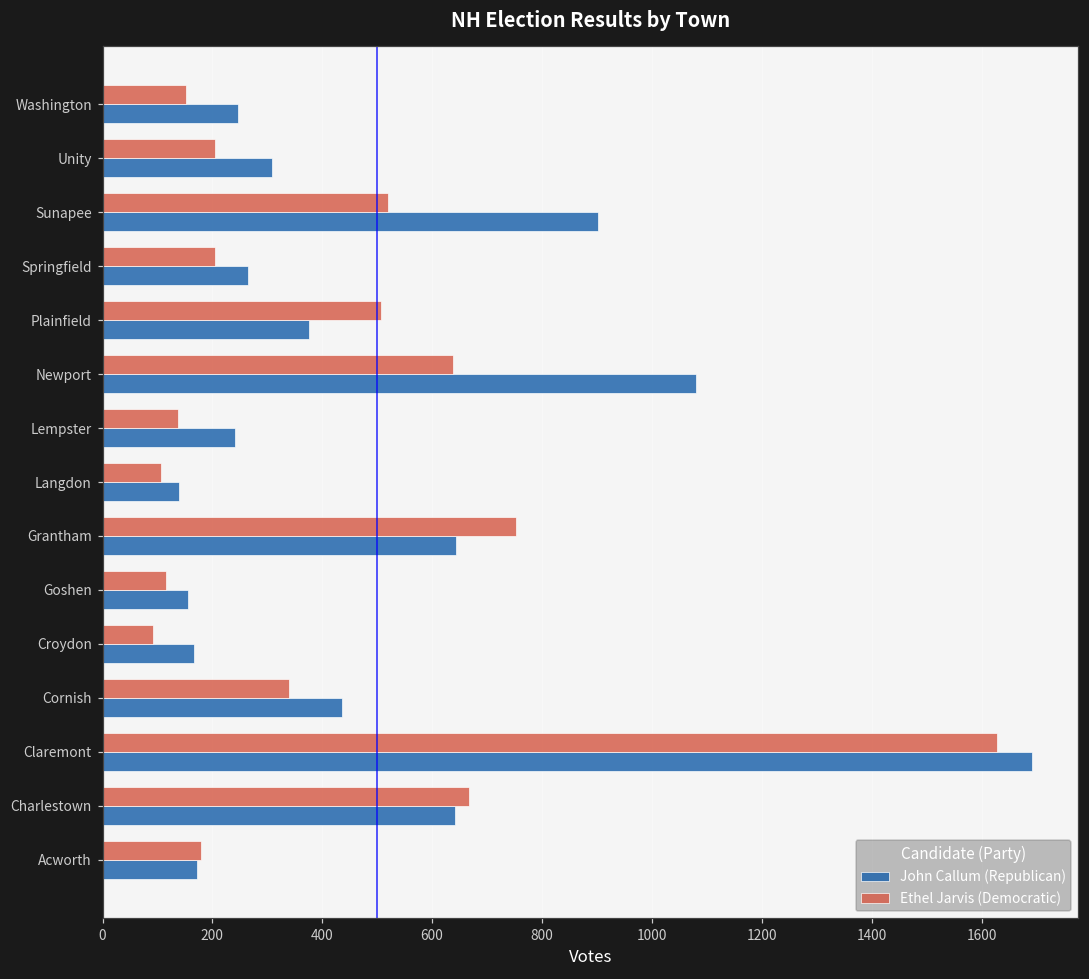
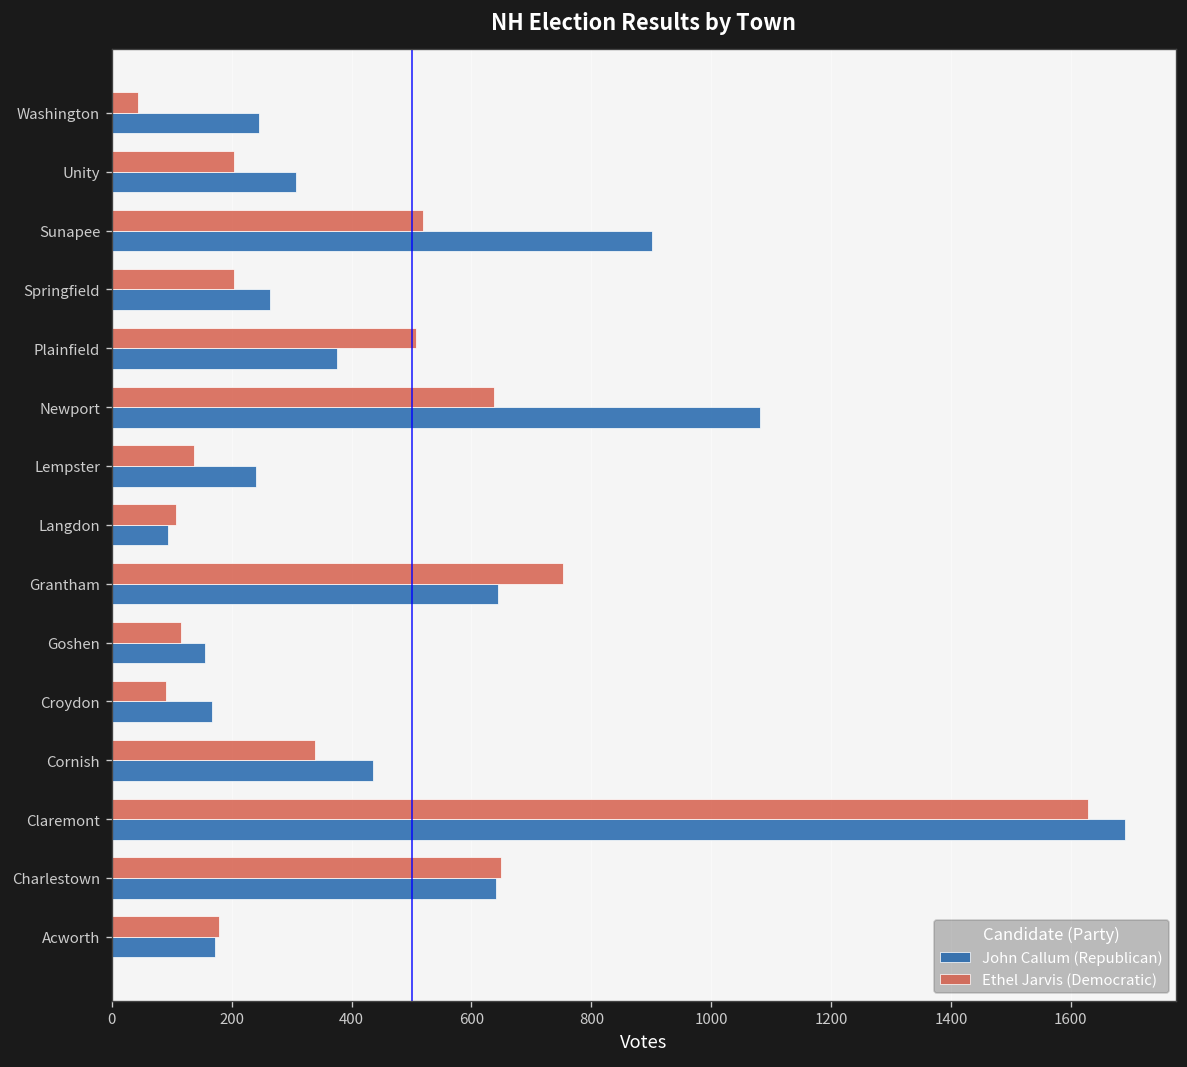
Ethel Jarvis (Democratic), Washington: 150 -> 40
John Callum (Republican), Langdon: 140 -> 90
Ethel Jarvis (Democratic), Charlestown: 670 -> 650
